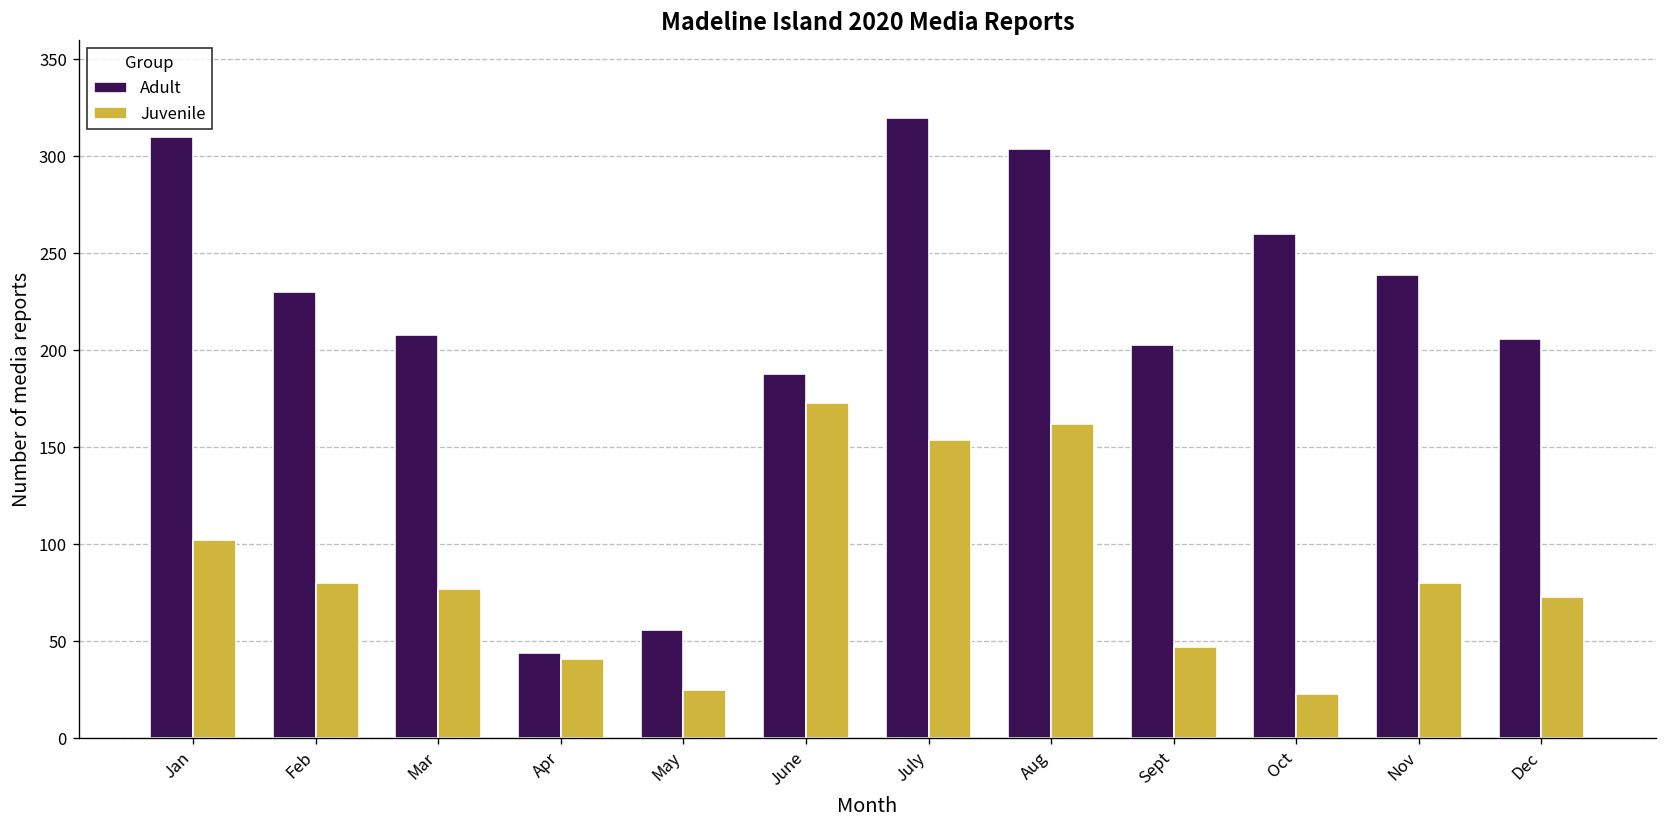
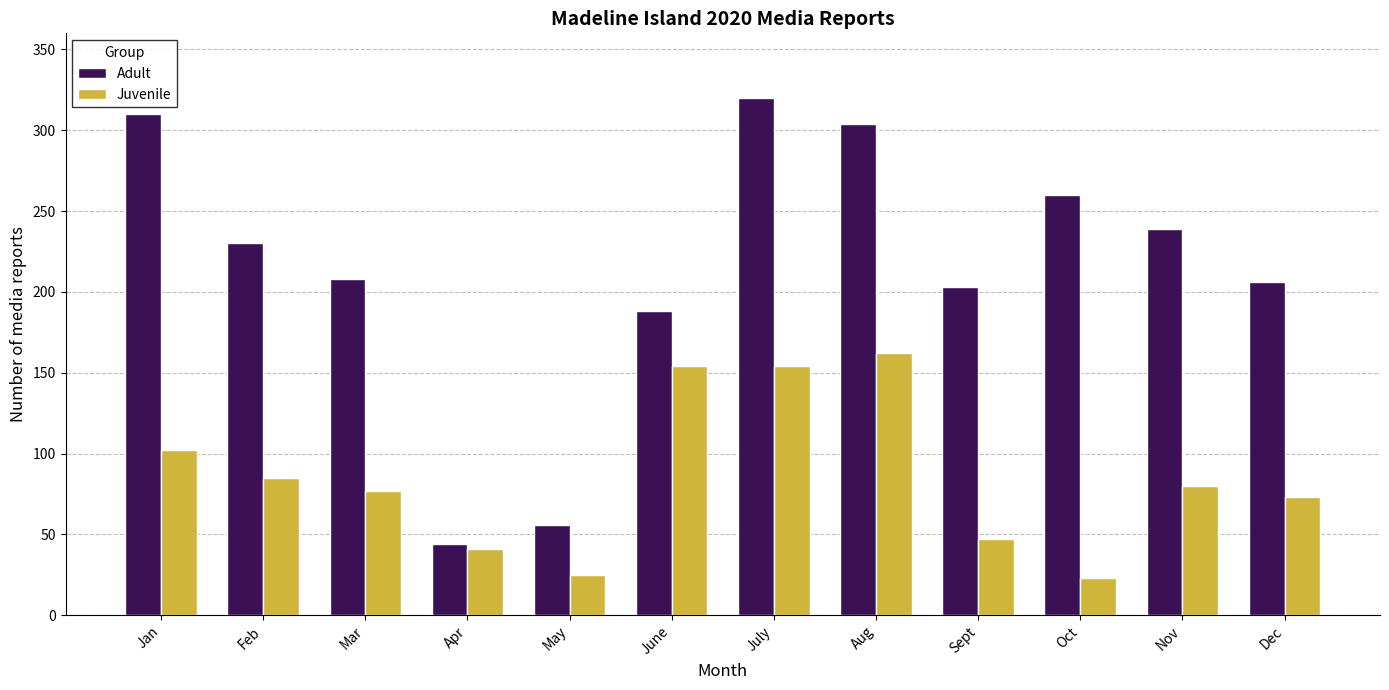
Juvenile, Feb: 80 -> 85
Juvenile, June: 173 -> 154
